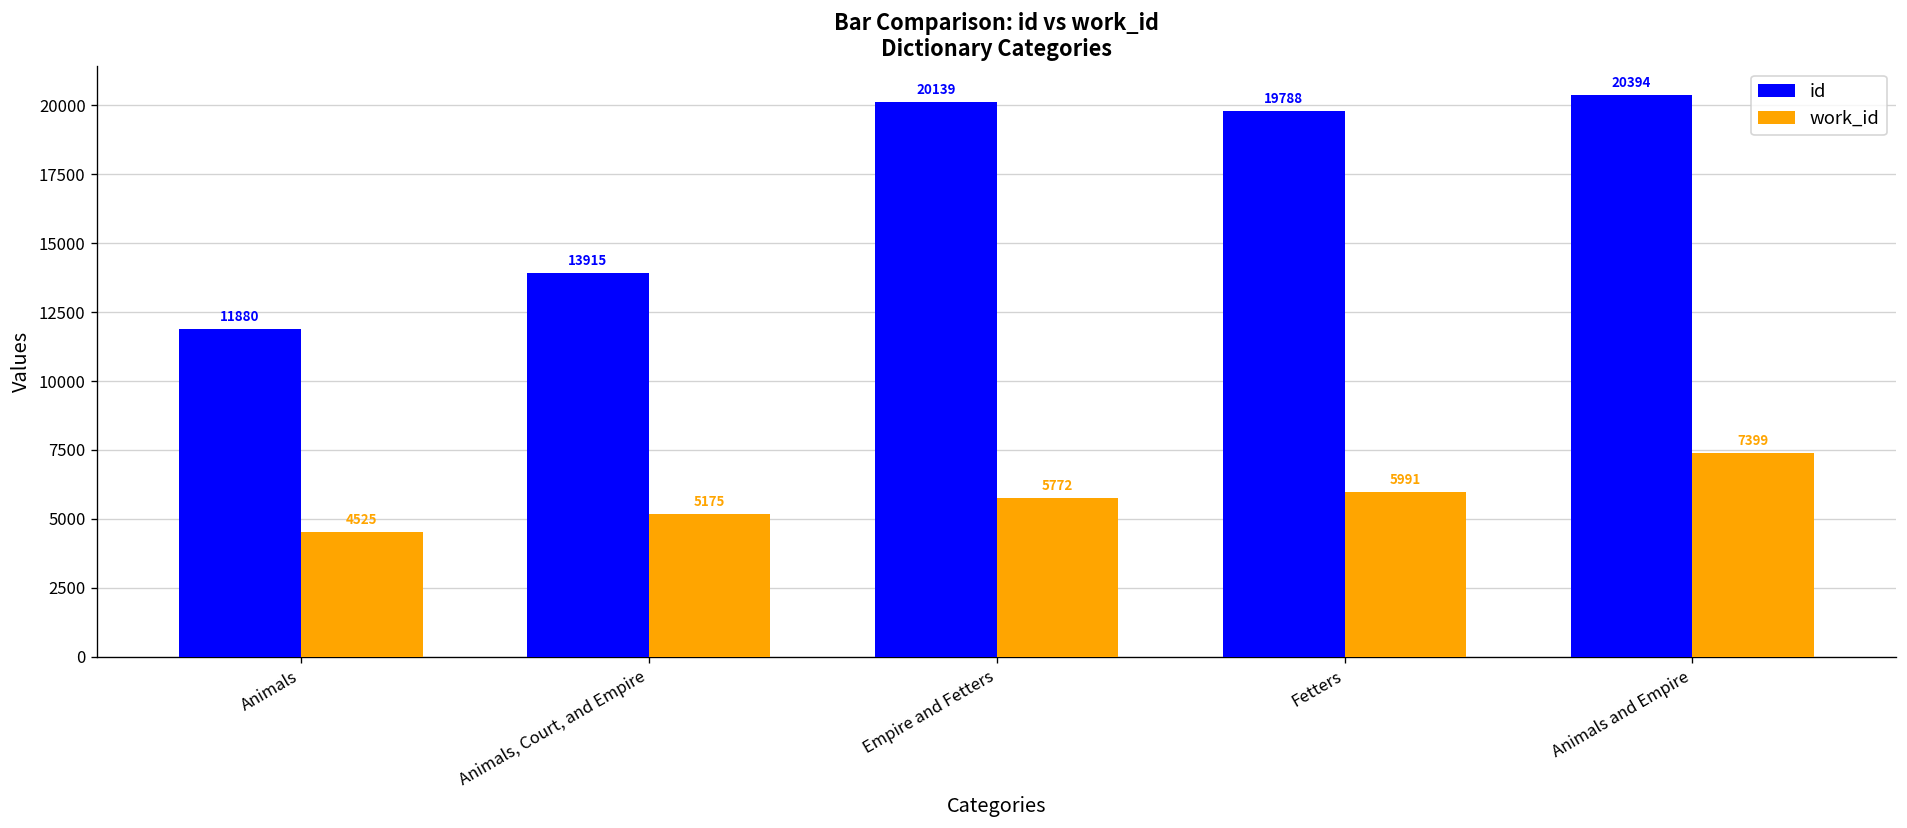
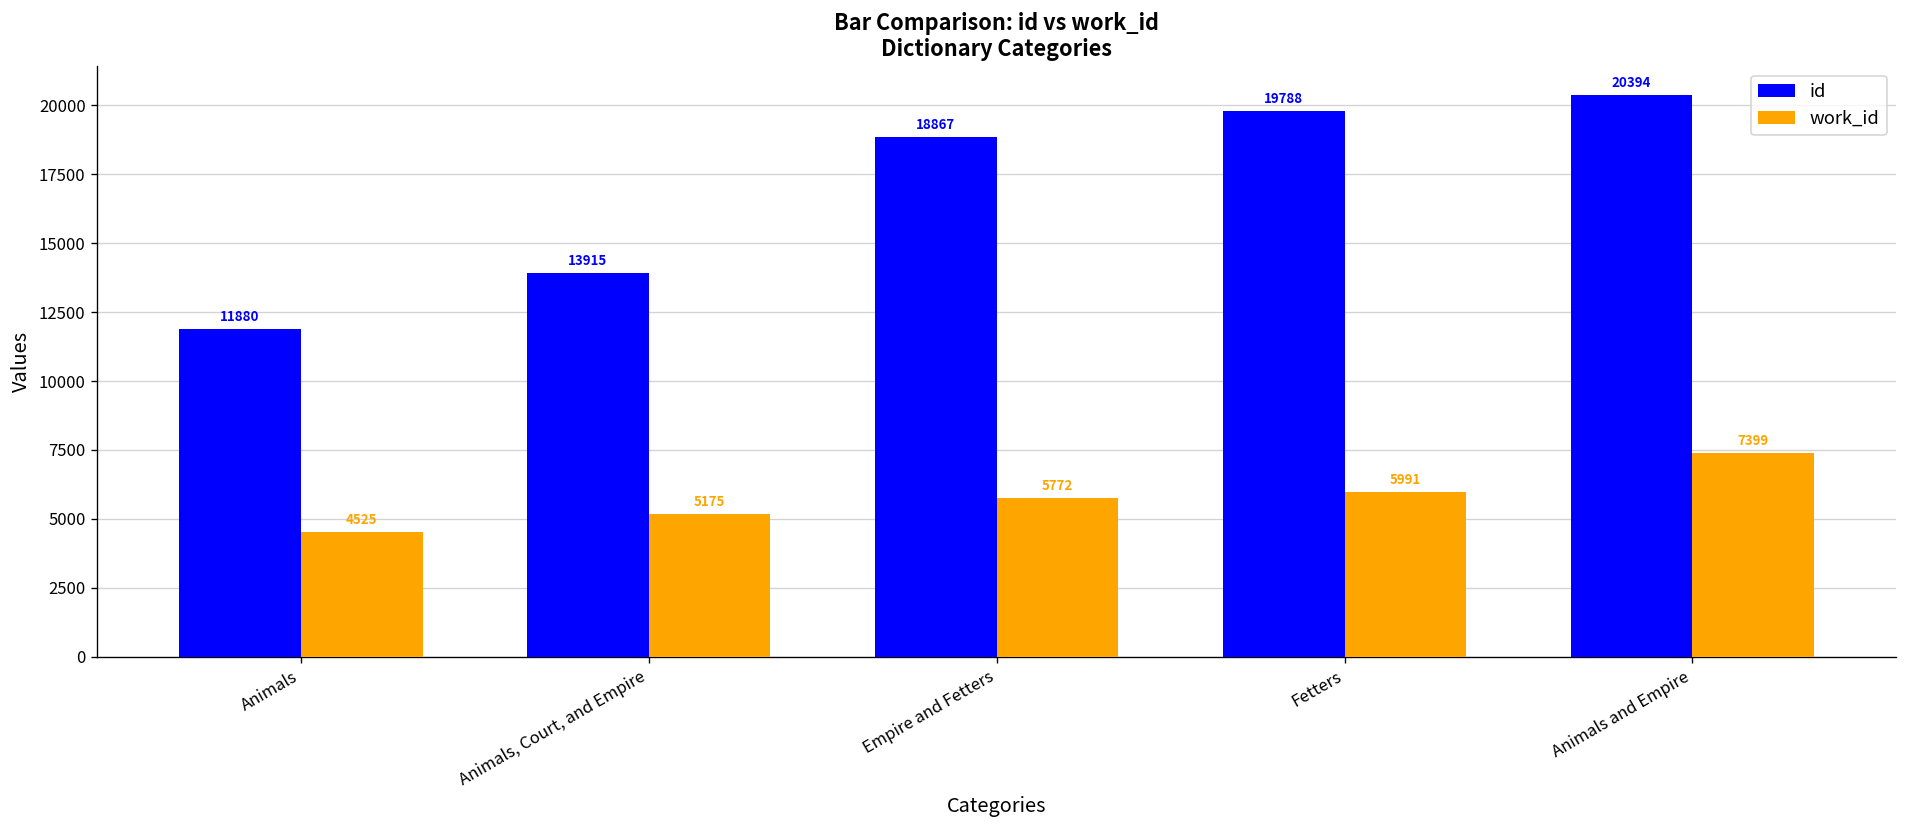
id, Empire and Fetters: 20139 -> 18867
